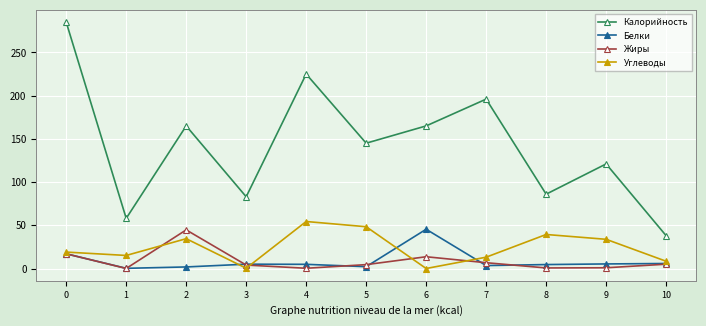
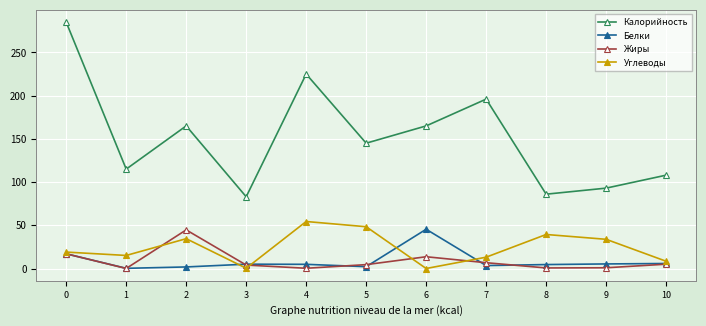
Калорийность, 1: 60 -> 120
Калорийность, 9: 120 -> 90
Калорийность, 10: 40 -> 110
